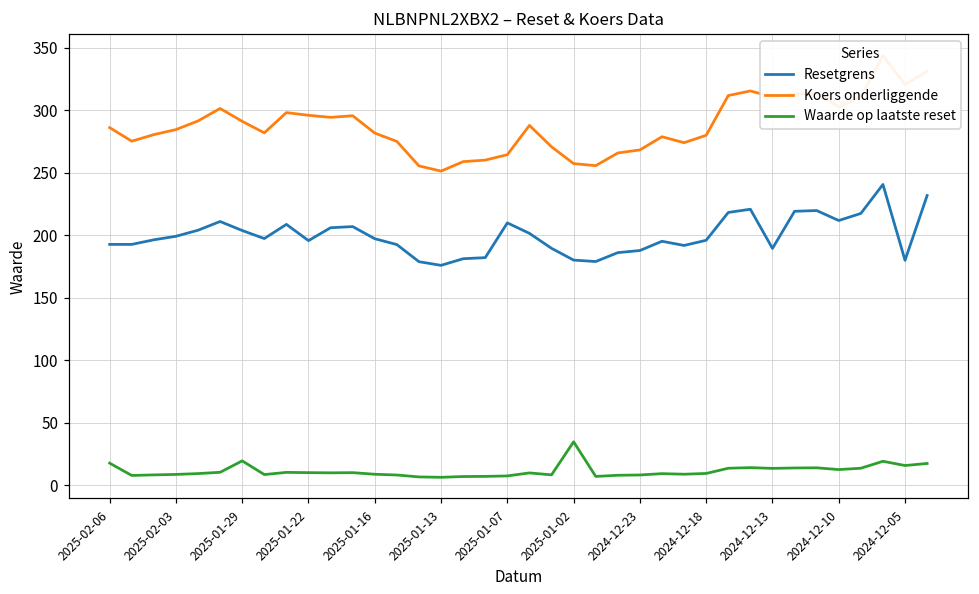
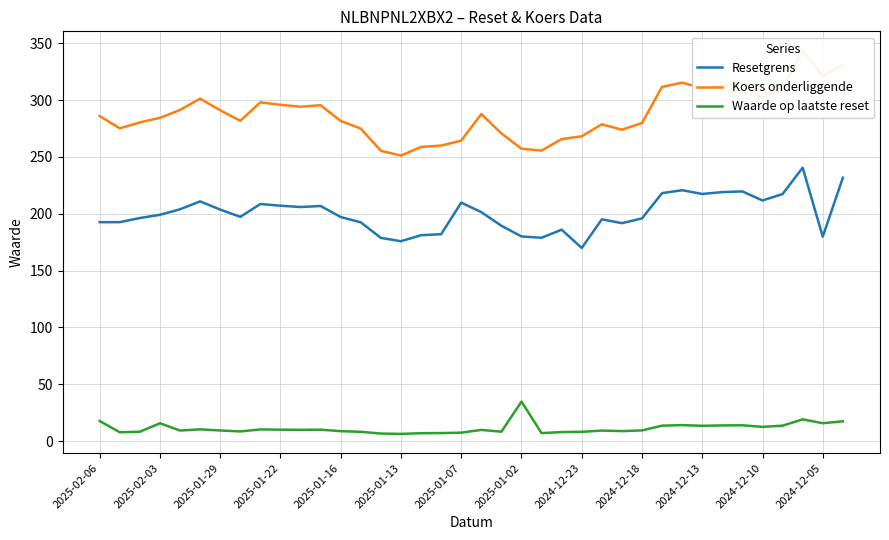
Waarde op laatste reset, 2025-02-03: 9 -> 16
Waarde op laatste reset, 2025-01-29: 19 -> 9
Resetgrens, 2025-01-22: 196 -> 207
Resetgrens, 2024-12-23: 188 -> 170
Resetgrens, 2024-12-13: 189 -> 217
